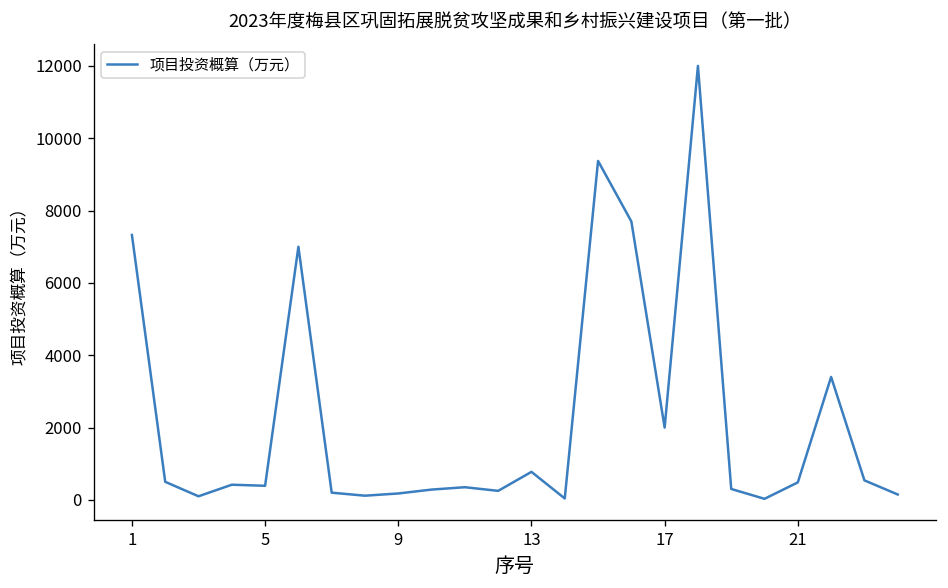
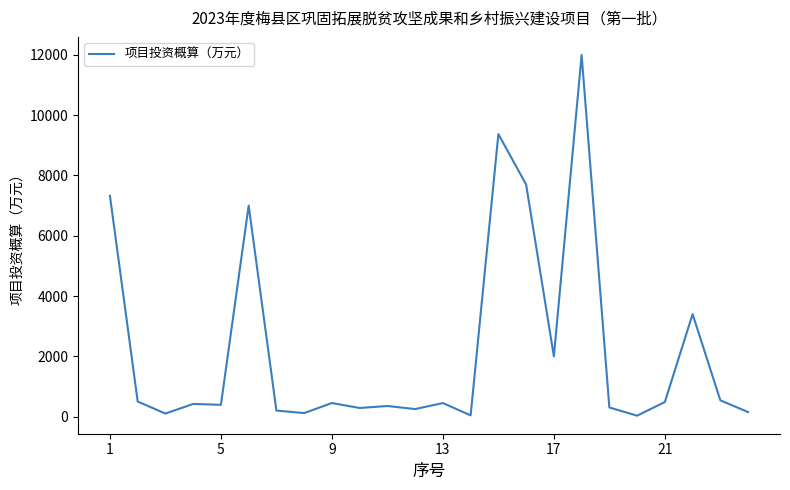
9: 200 -> 500
13: 800 -> 400
